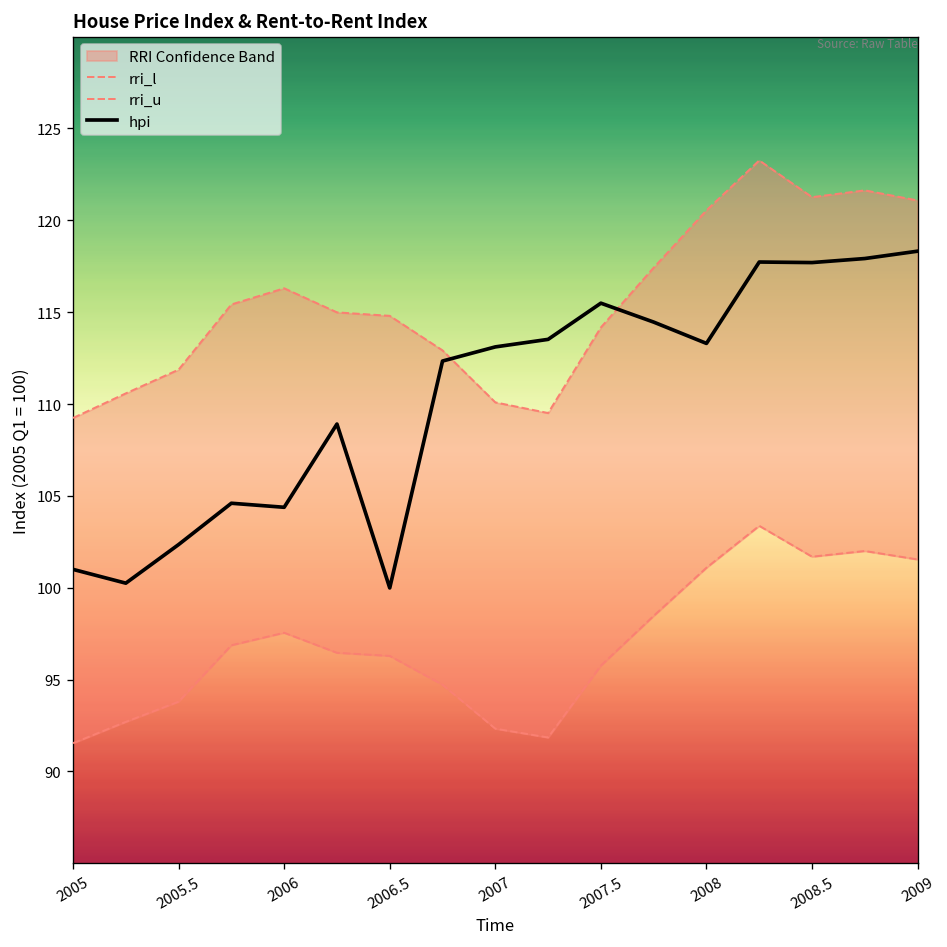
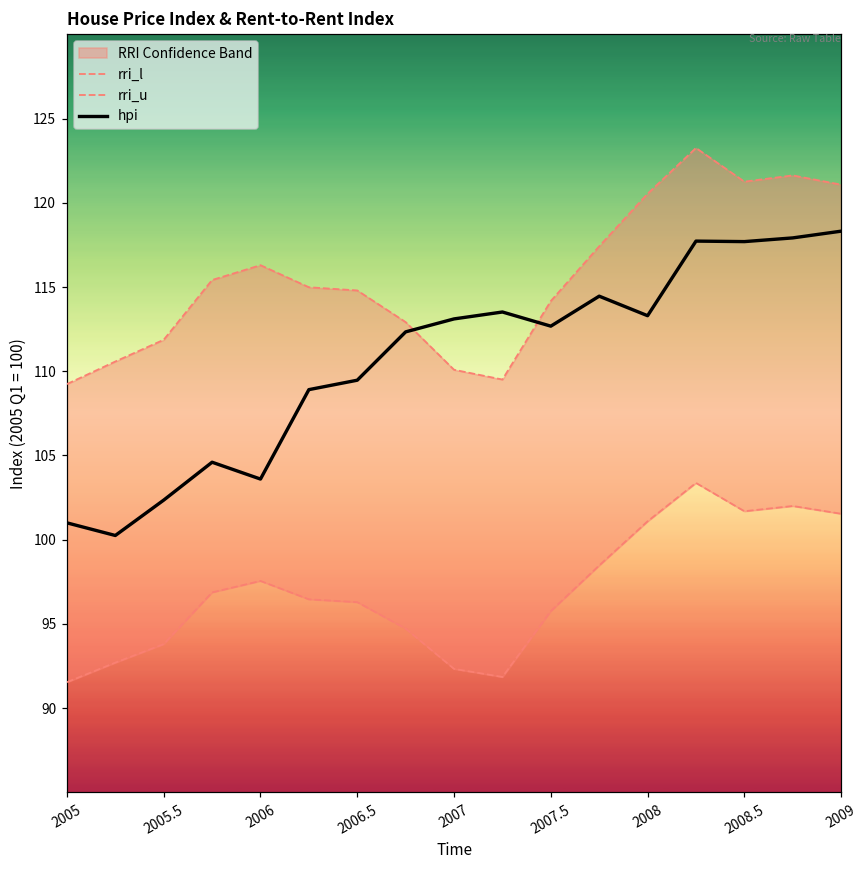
hpi, 2006: 104.4 -> 103.6
hpi, 2006.5: 100.0 -> 109.5
hpi, 2007.5: 115.5 -> 112.7
